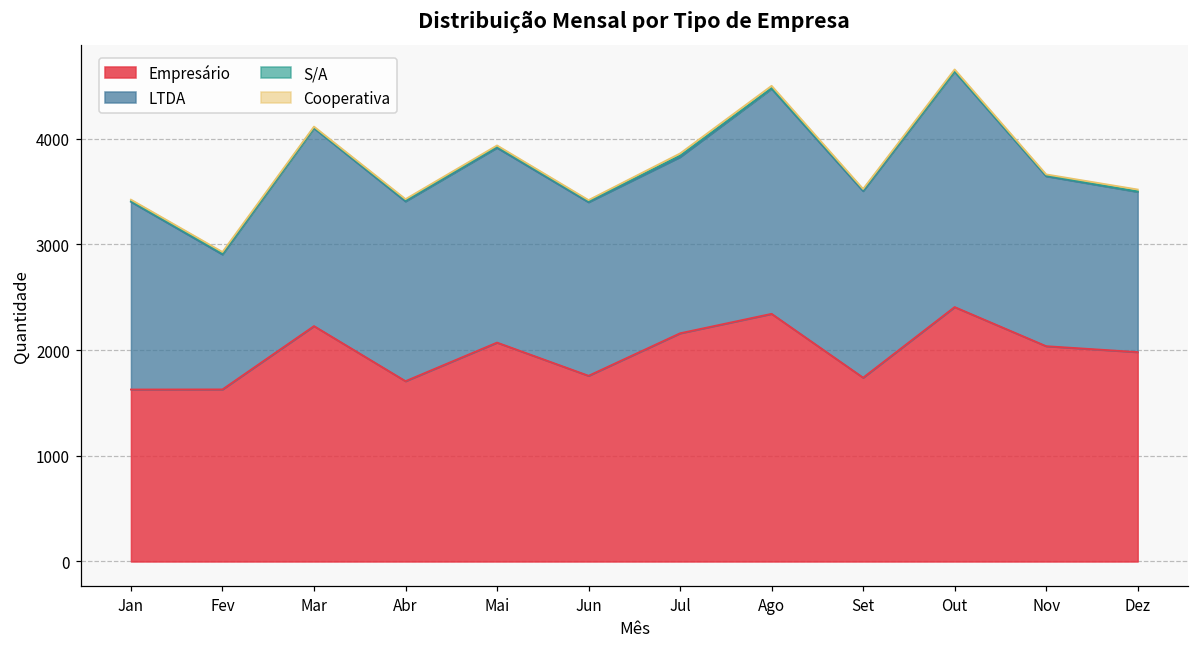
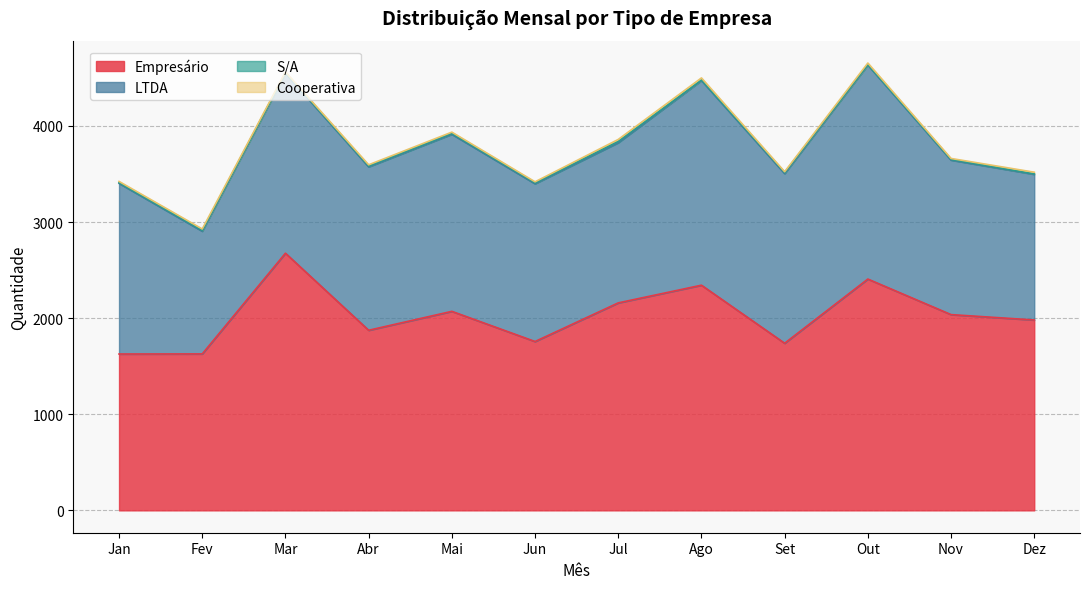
Empresário, Mar: 2200 -> 2700
Empresário, Abr: 1700 -> 1900
